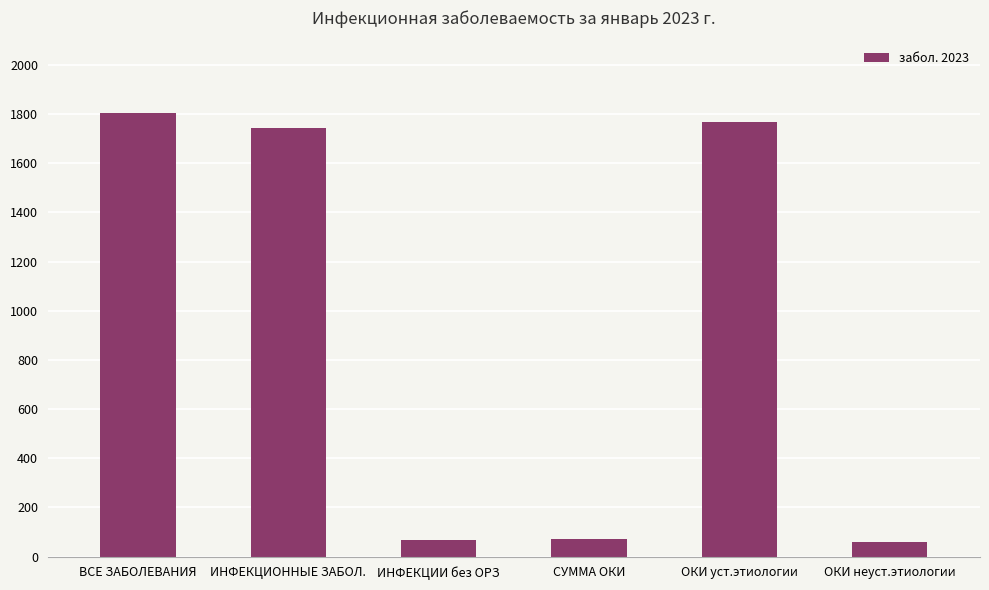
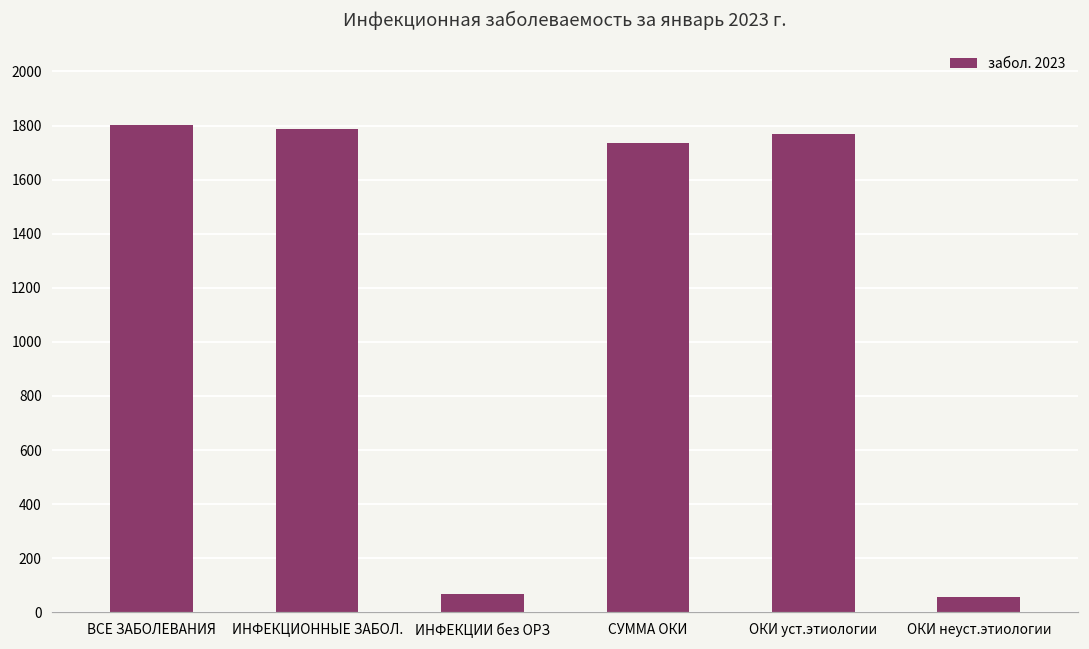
ИНФЕКЦИОННЫЕ ЗАБОЛ.: 1750 -> 1790
СУММА ОКИ: 70 -> 1740
